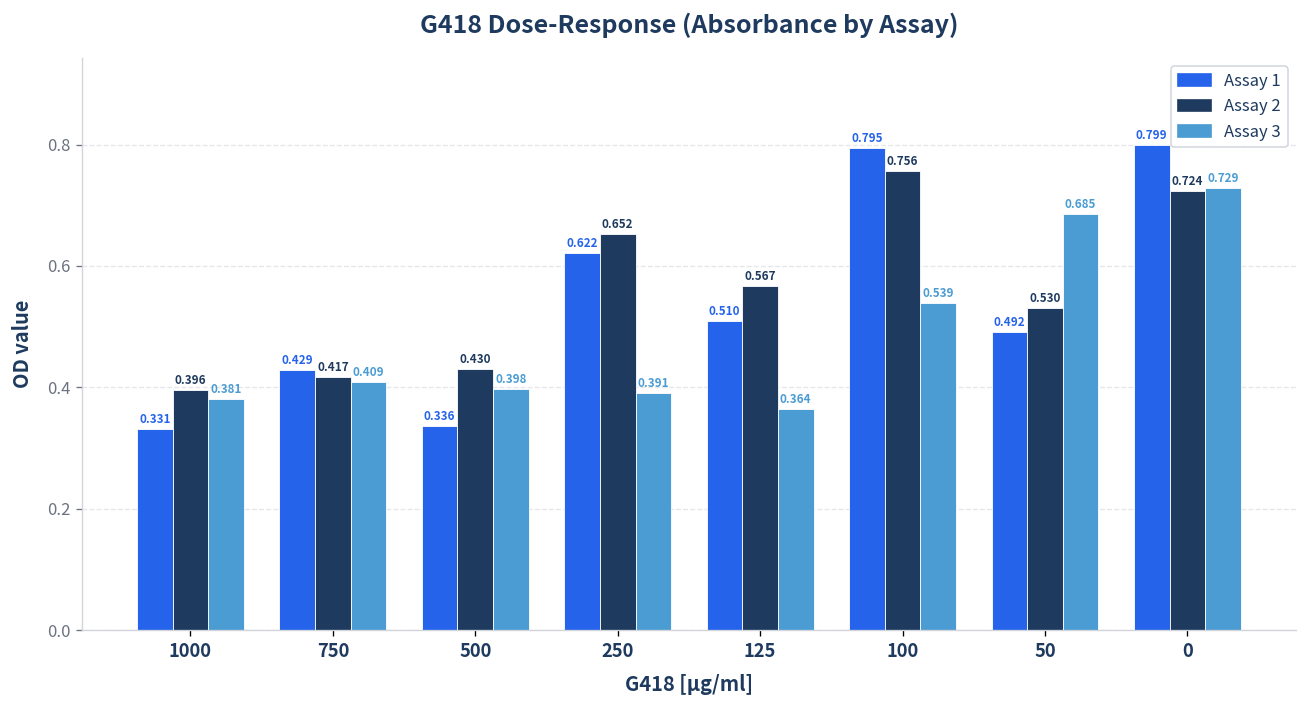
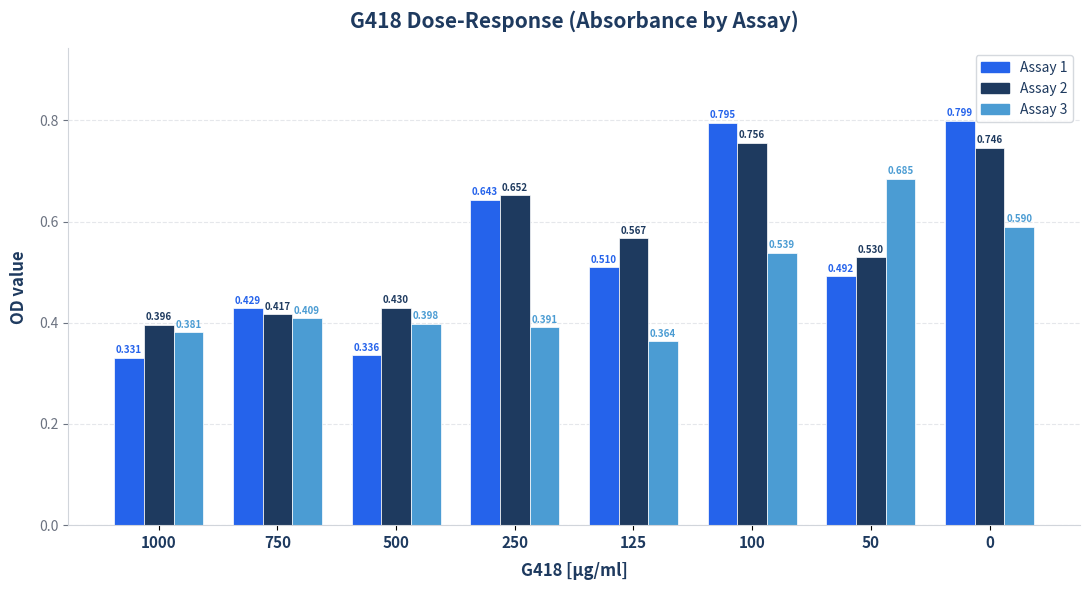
Assay 1, 250: 0.622 -> 0.643
Assay 2, 0: 0.724 -> 0.746
Assay 3, 0: 0.729 -> 0.590
